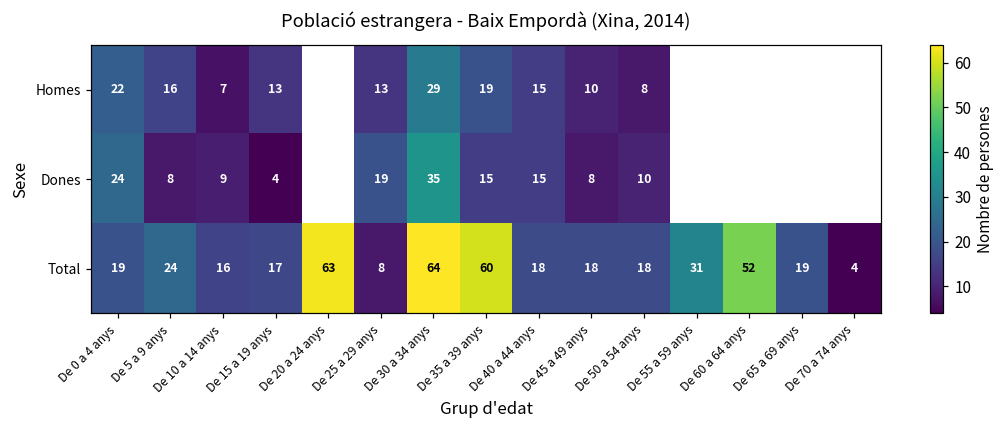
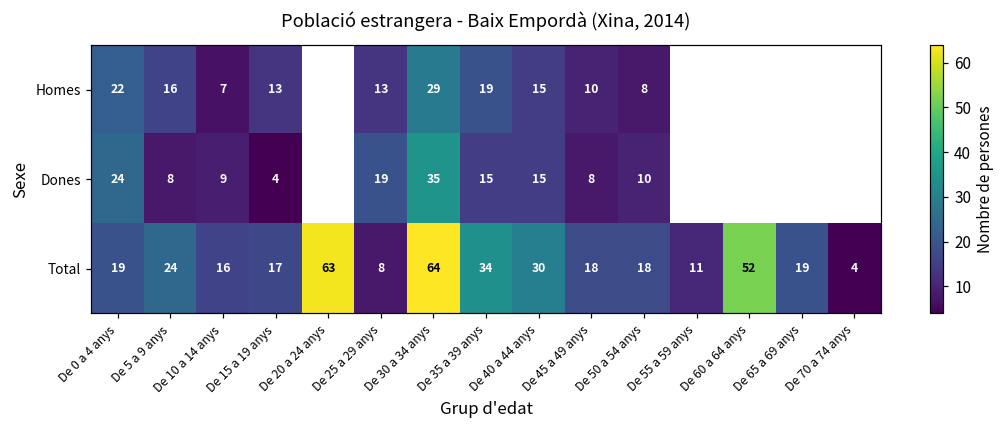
Total, De 35 a 39 anys: 60 -> 34
Total, De 40 a 44 anys: 18 -> 30
Total, De 55 a 59 anys: 31 -> 11
